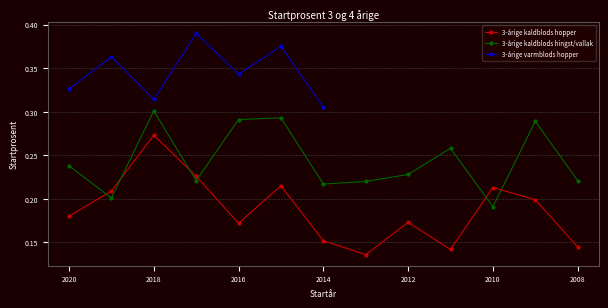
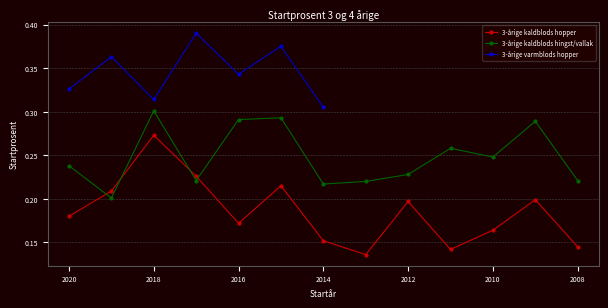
3-årige kaldblods hopper, 2012: 0.17 -> 0.20
3-årige kaldblods hopper, 2010: 0.21 -> 0.16
3-årige kaldblods hingst/vallak, 2010: 0.19 -> 0.25
